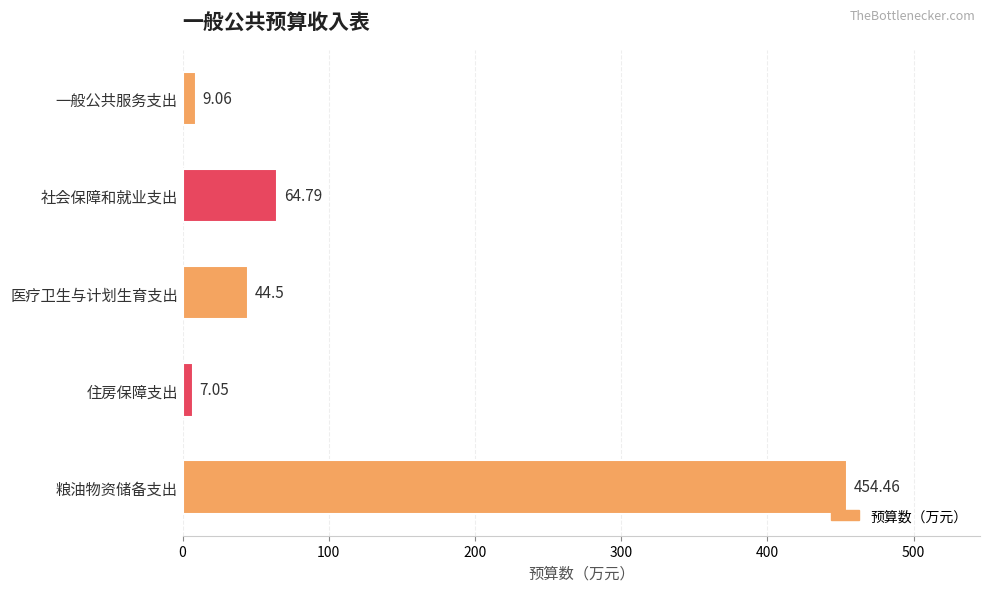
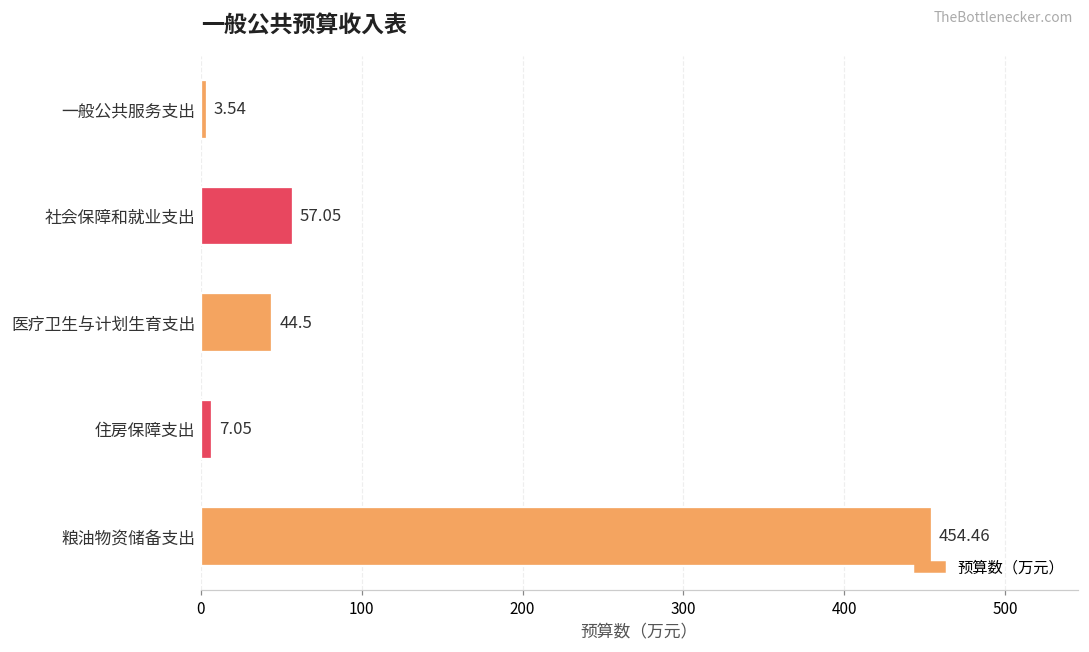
一般公共服务支出: 9.06 -> 3.54
社会保障和就业支出: 64.79 -> 57.05
